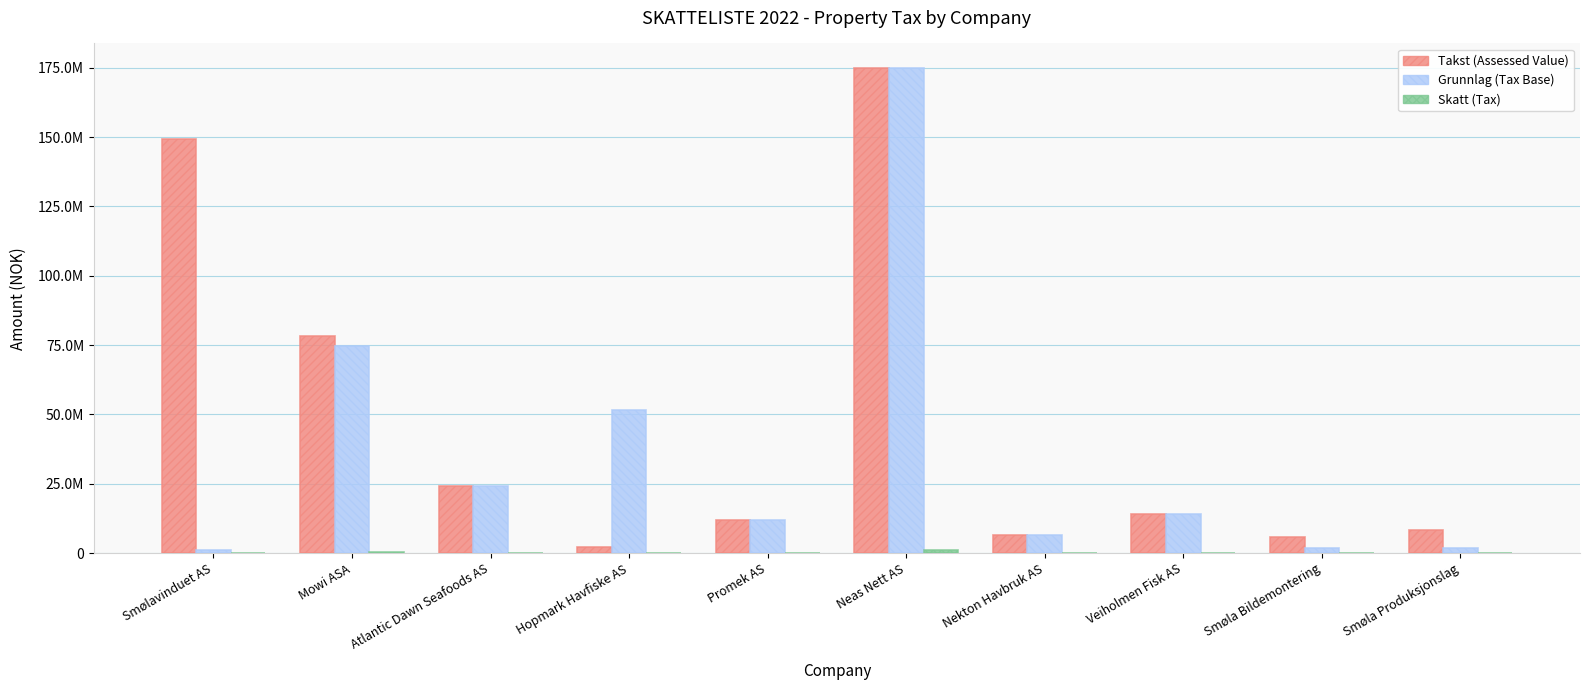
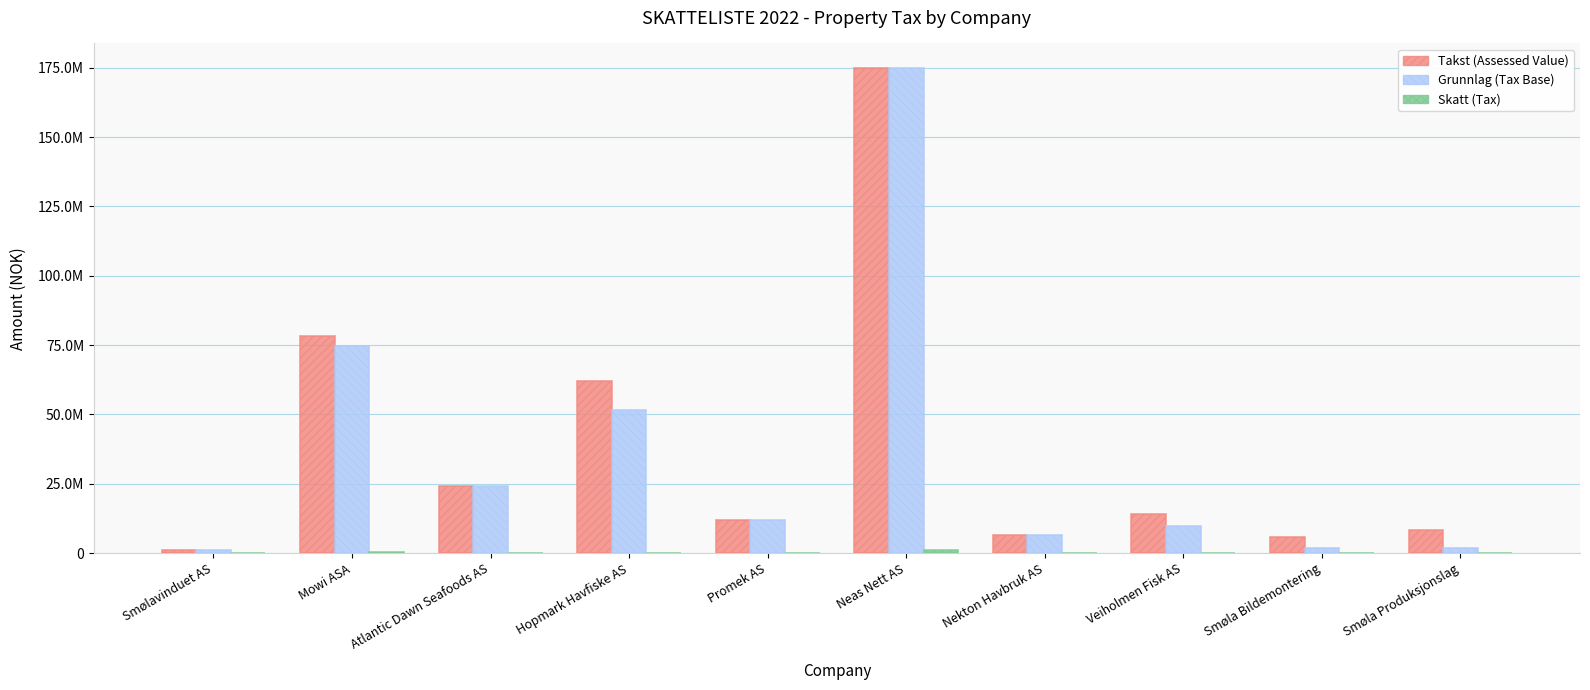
Takst (Assessed Value), Smølavinduet AS: 149000000 -> 1000000
Takst (Assessed Value), Hopmark Havfiske AS: 2000000 -> 62000000
Grunnlag (Tax Base), Veiholmen Fisk AS: 14000000 -> 10000000
